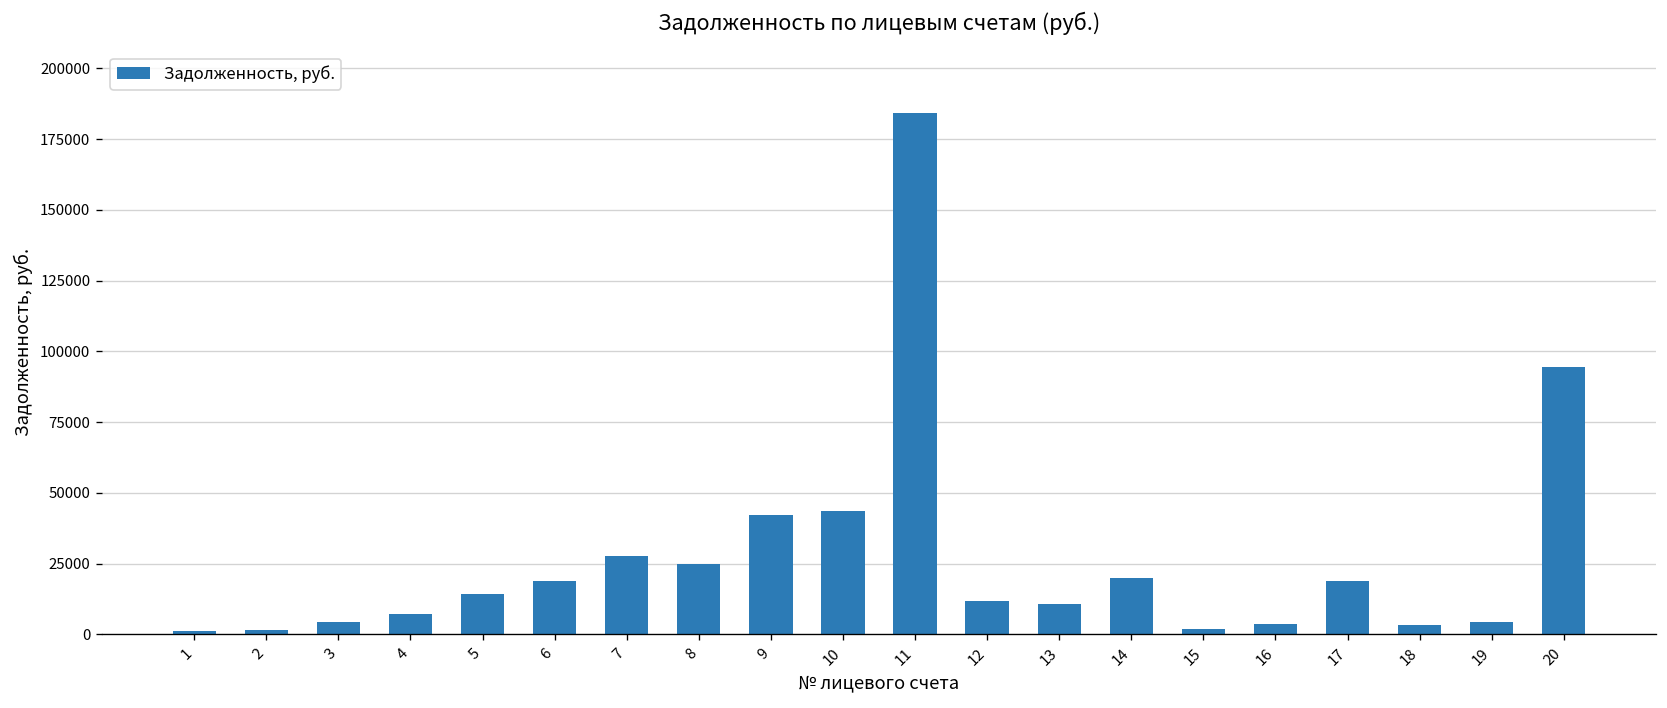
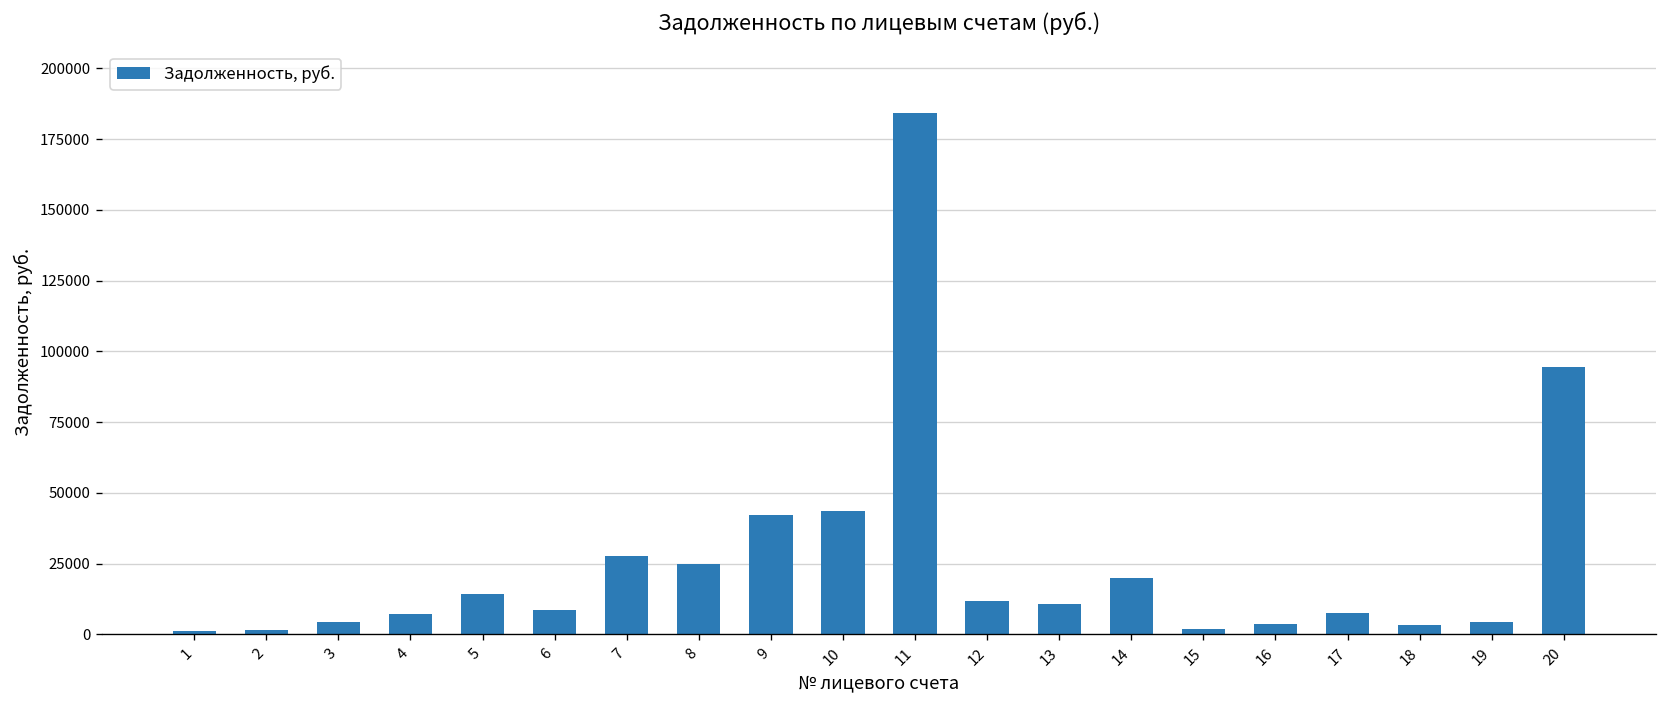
6: 19000 -> 9000
17: 19000 -> 8000
